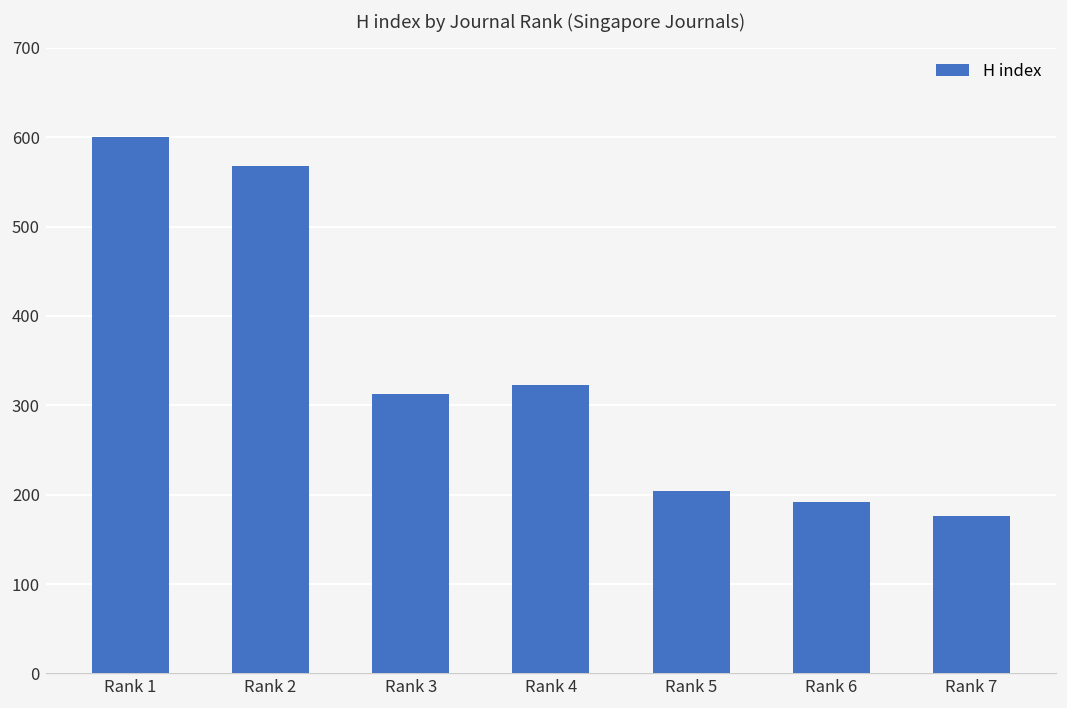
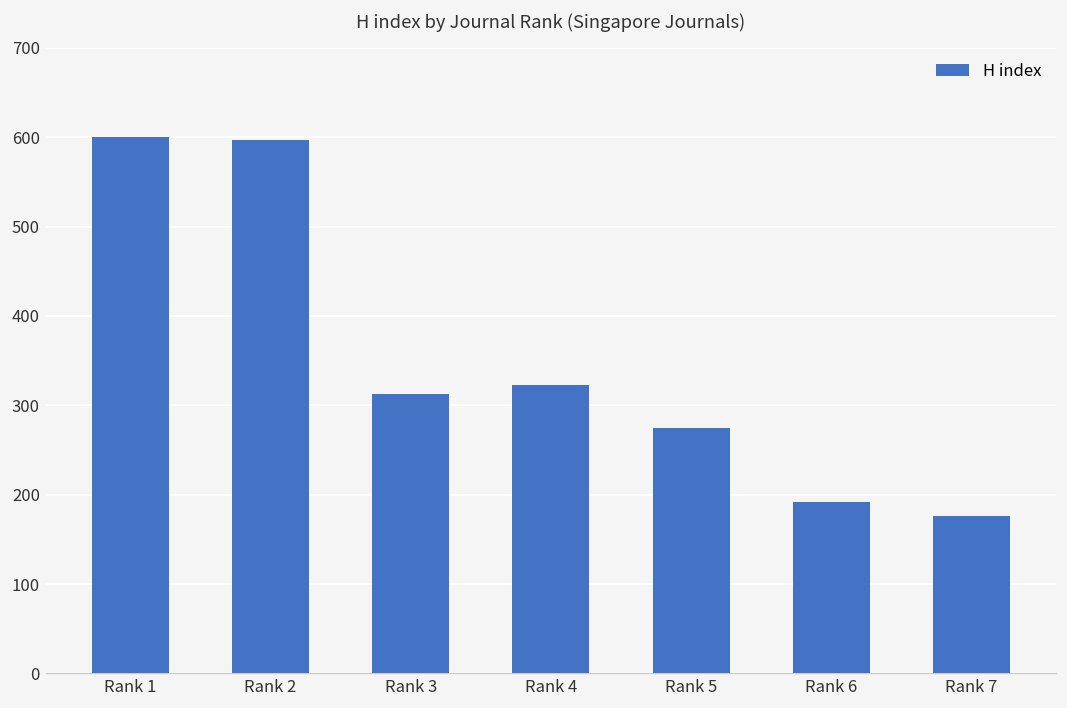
Rank 2: 570 -> 600
Rank 5: 200 -> 280
